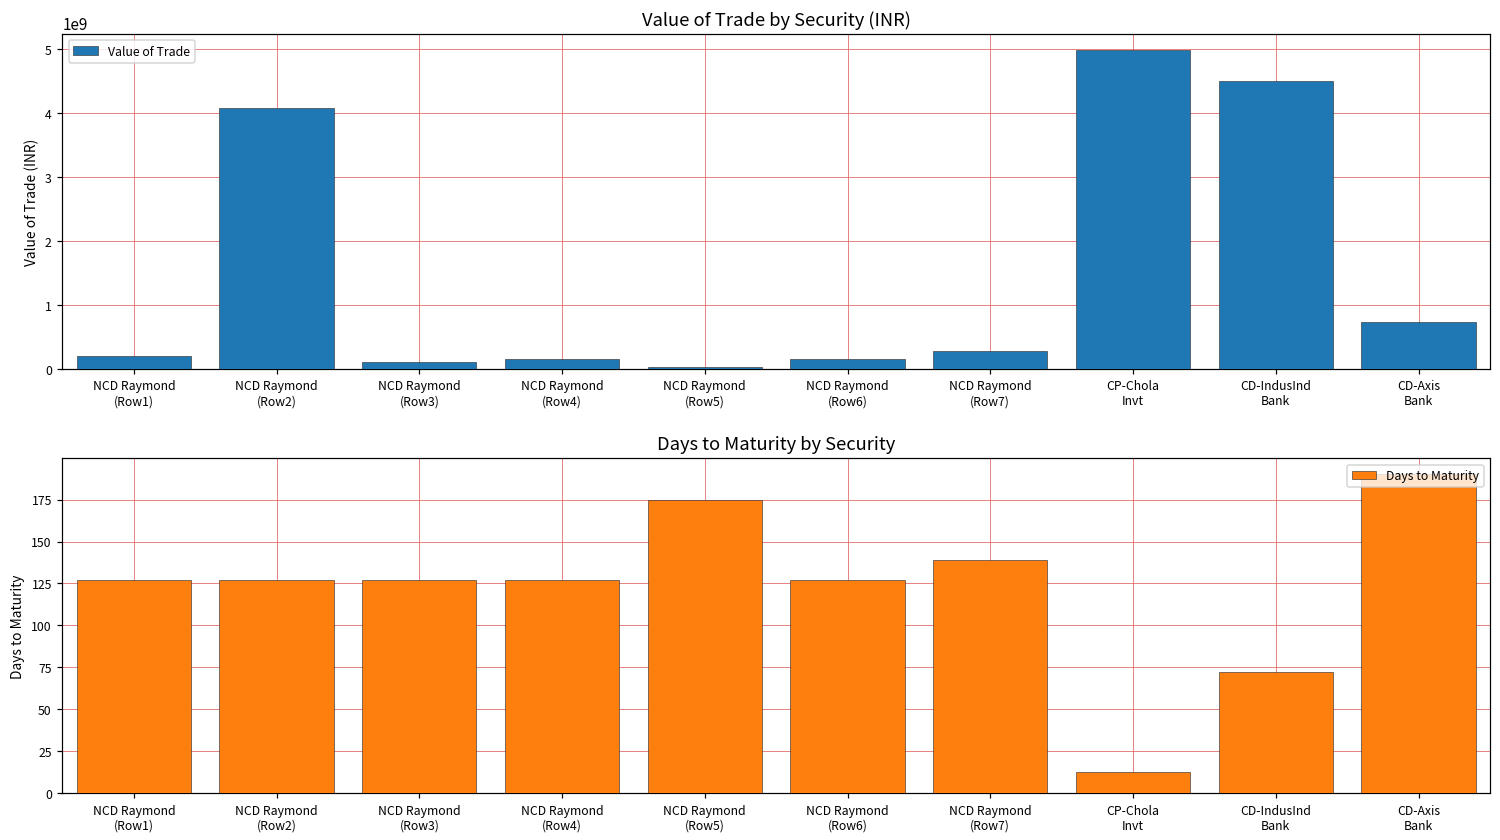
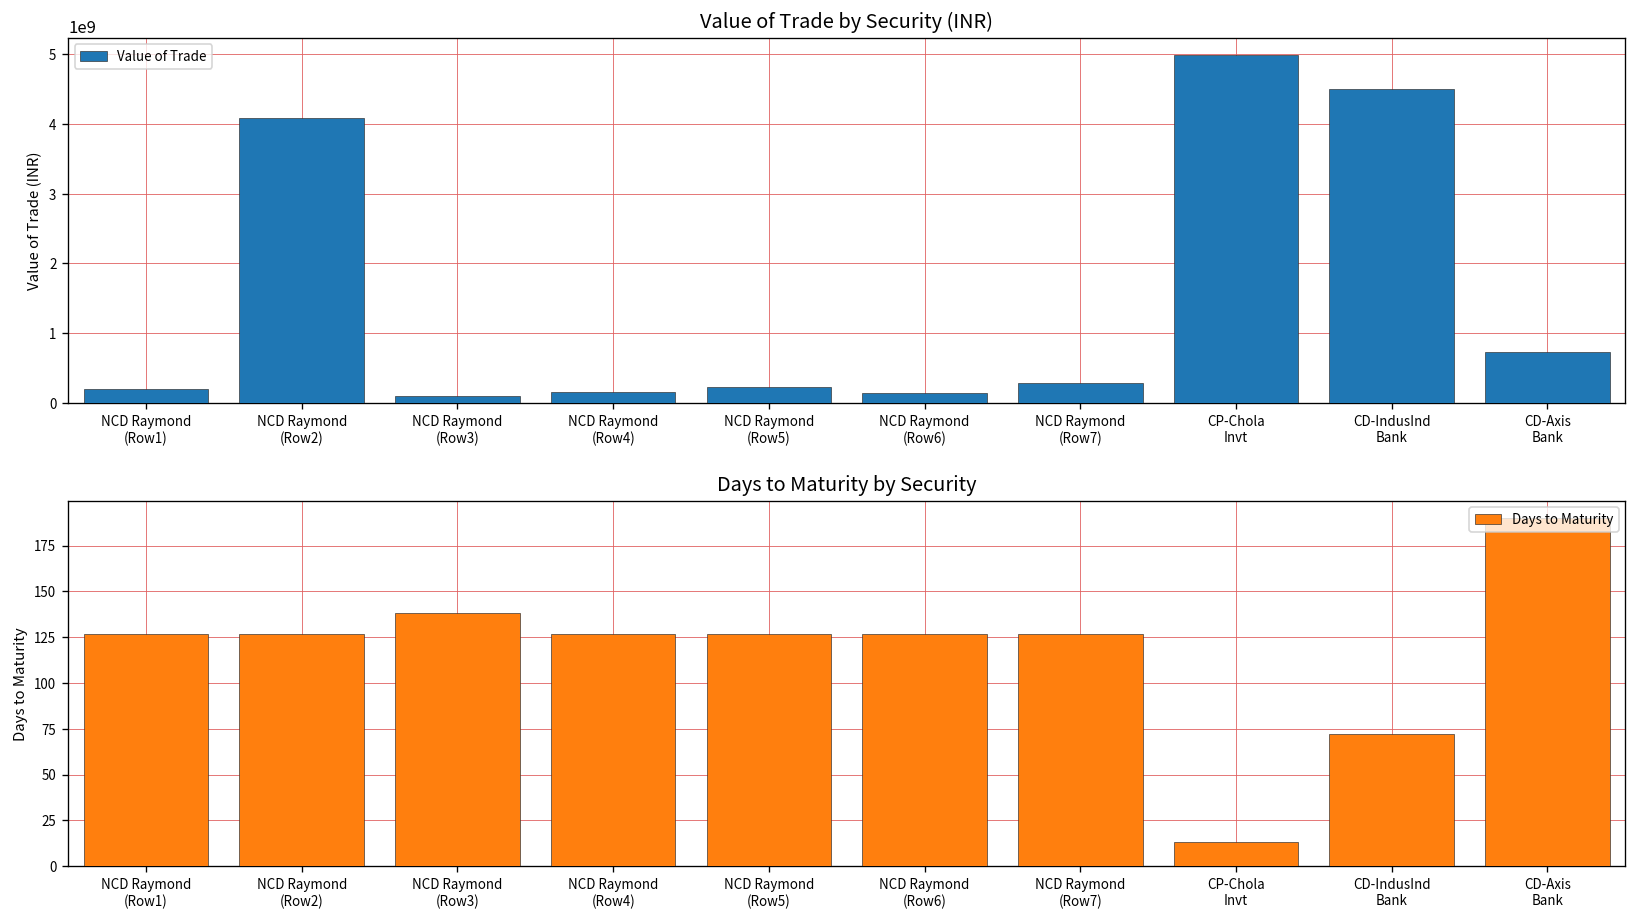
Value of Trade by Security (INR), NCD Raymond (Row5): 0 -> 200000000
Days to Maturity by Security, NCD Raymond (Row3): 127 -> 138
Days to Maturity by Security, NCD Raymond (Row5): 175 -> 127
Days to Maturity by Security, NCD Raymond (Row7): 139 -> 127
